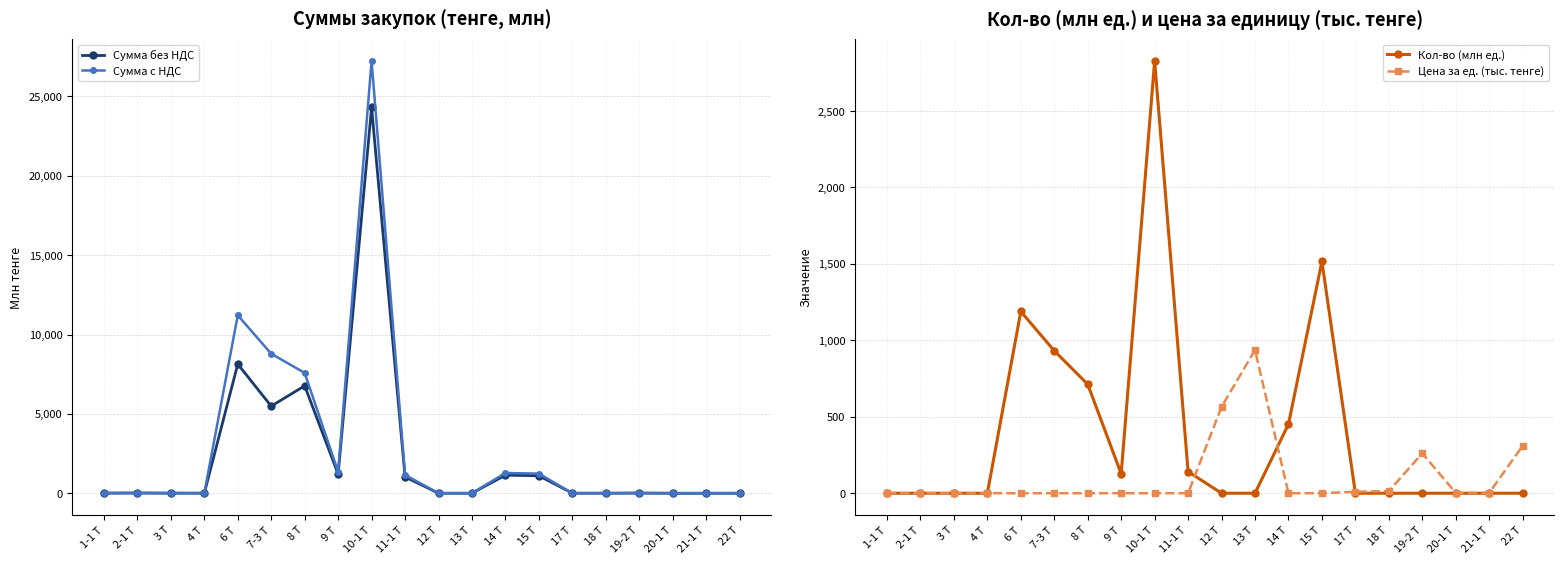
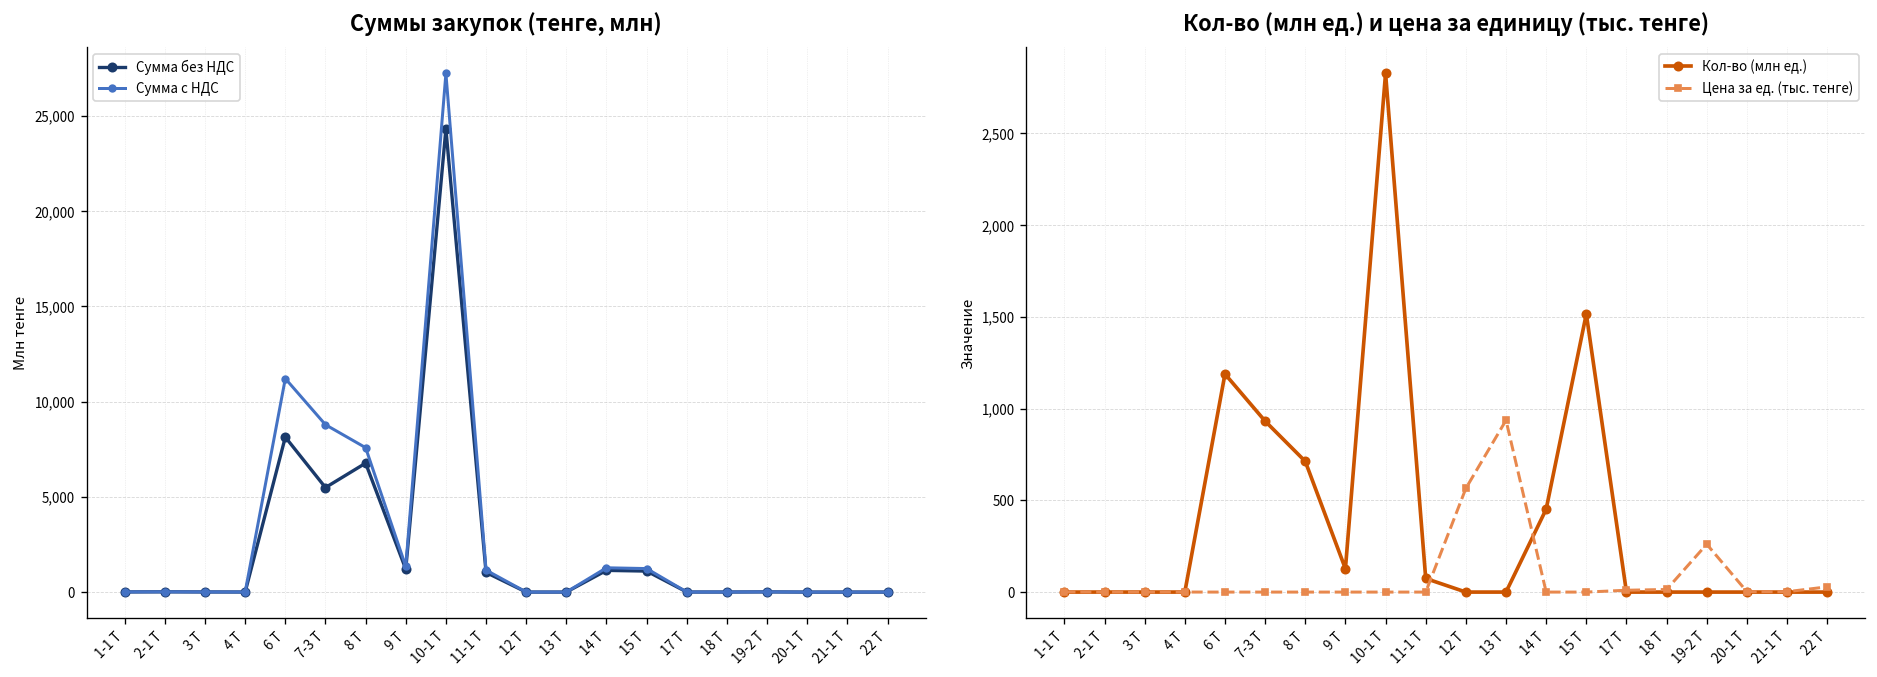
Кол-во (млн ед.) и цена за единицу (тыс. тенге), Кол-во (млн ед.), 11-1 T: 140 -> 70
Кол-во (млн ед.) и цена за единицу (тыс. тенге), Цена за ед. (тыс. тенге), 22 T: 310 -> 30
